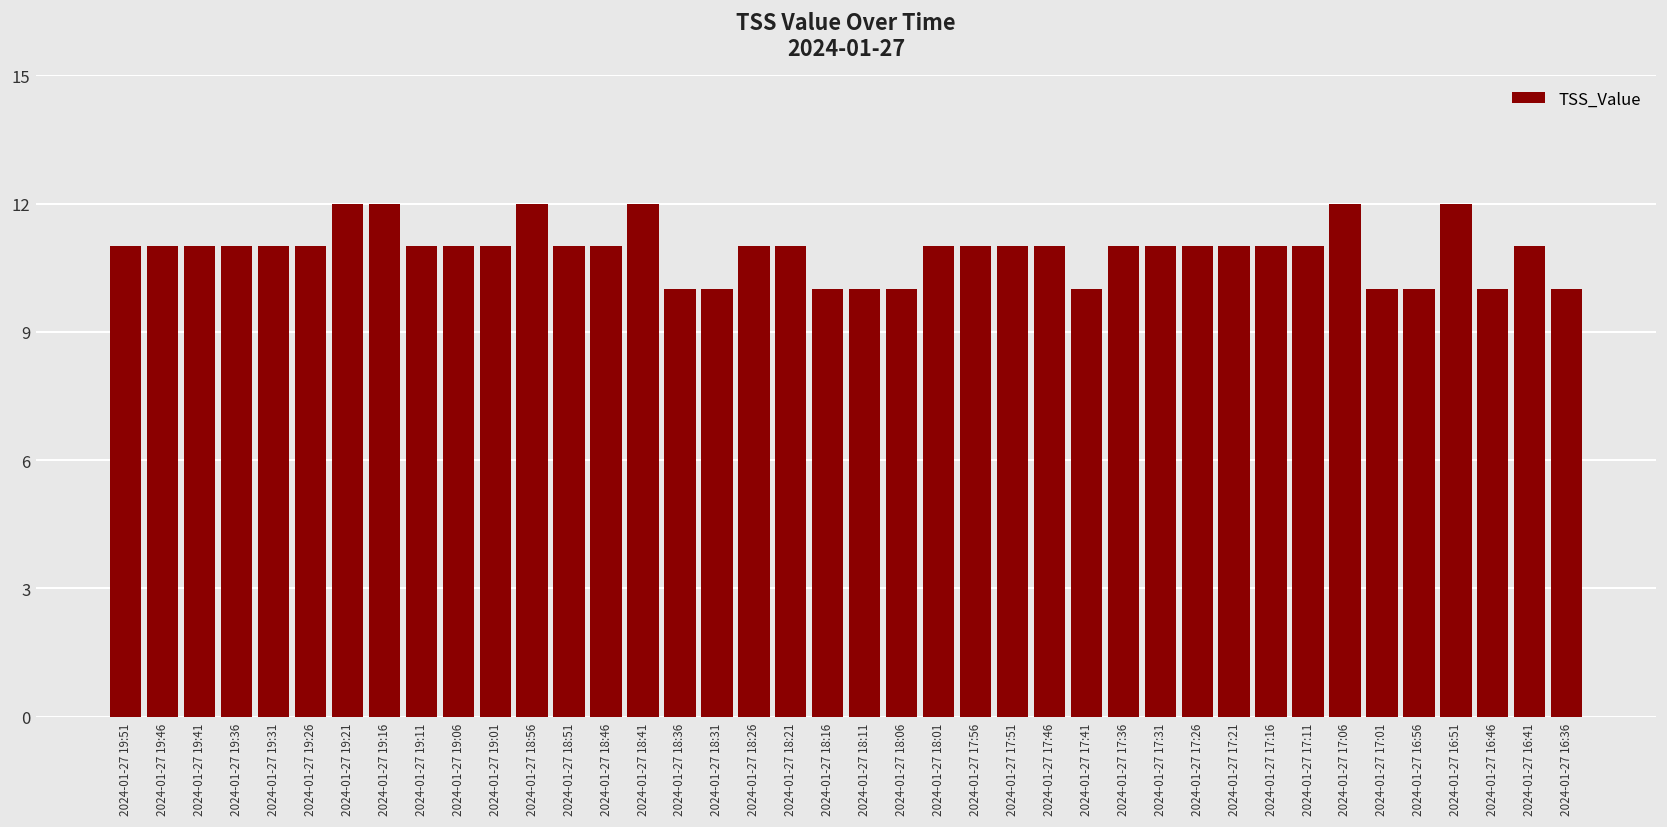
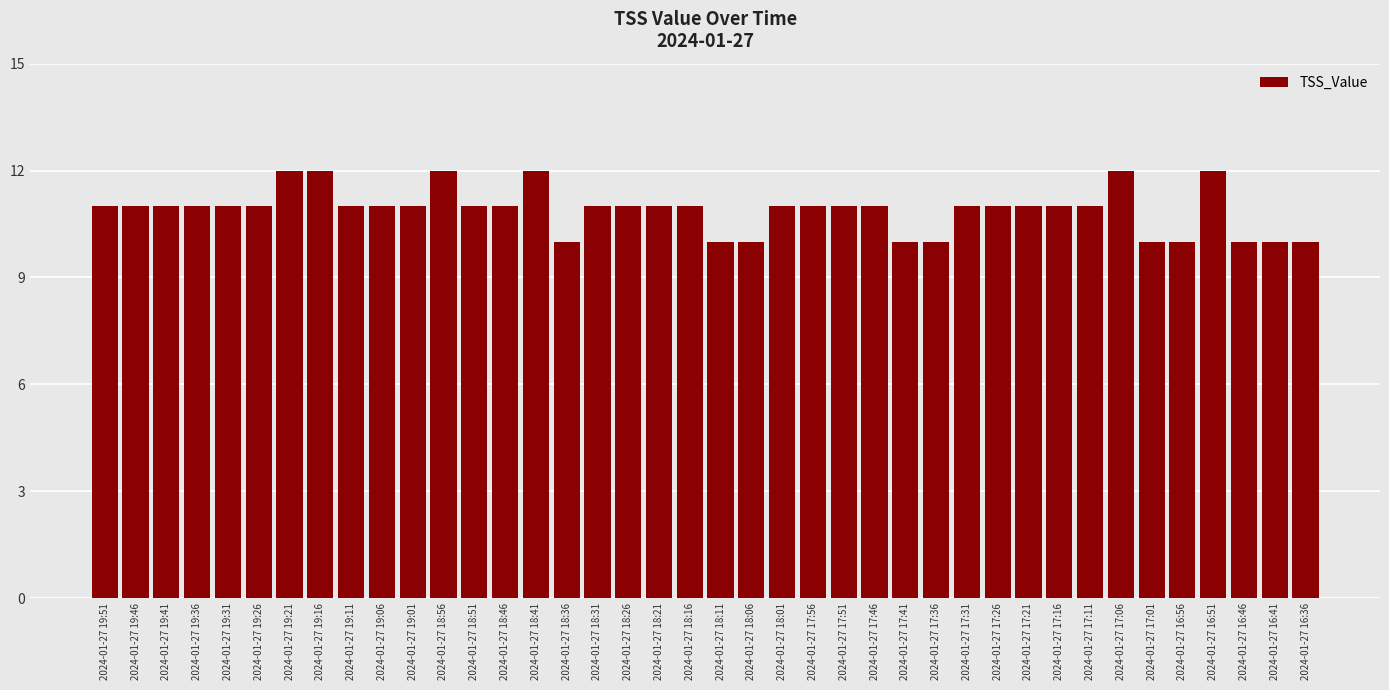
2024-01-27 18:31: 10 -> 11
2024-01-27 18:16: 10 -> 11
2024-01-27 17:36: 11 -> 10
2024-01-27 16:41: 11 -> 10
